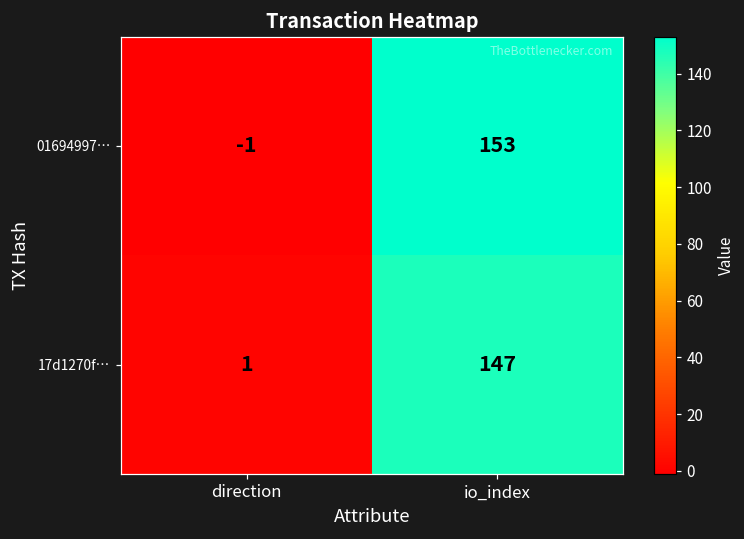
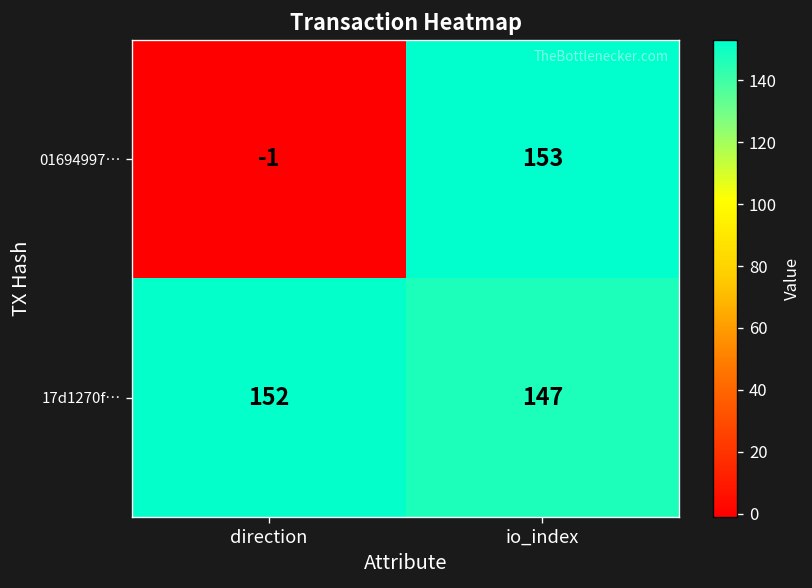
17d1270f…, direction: 1 -> 152
